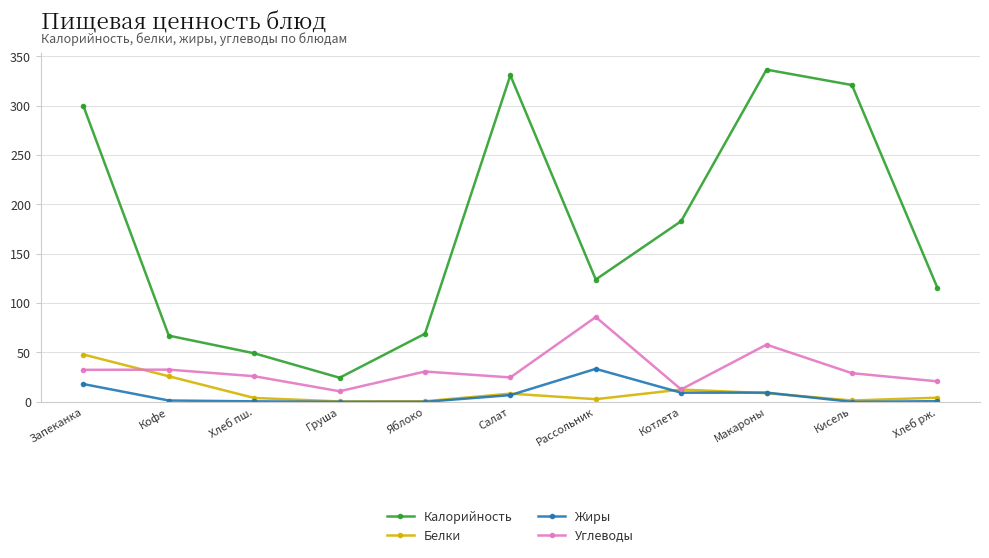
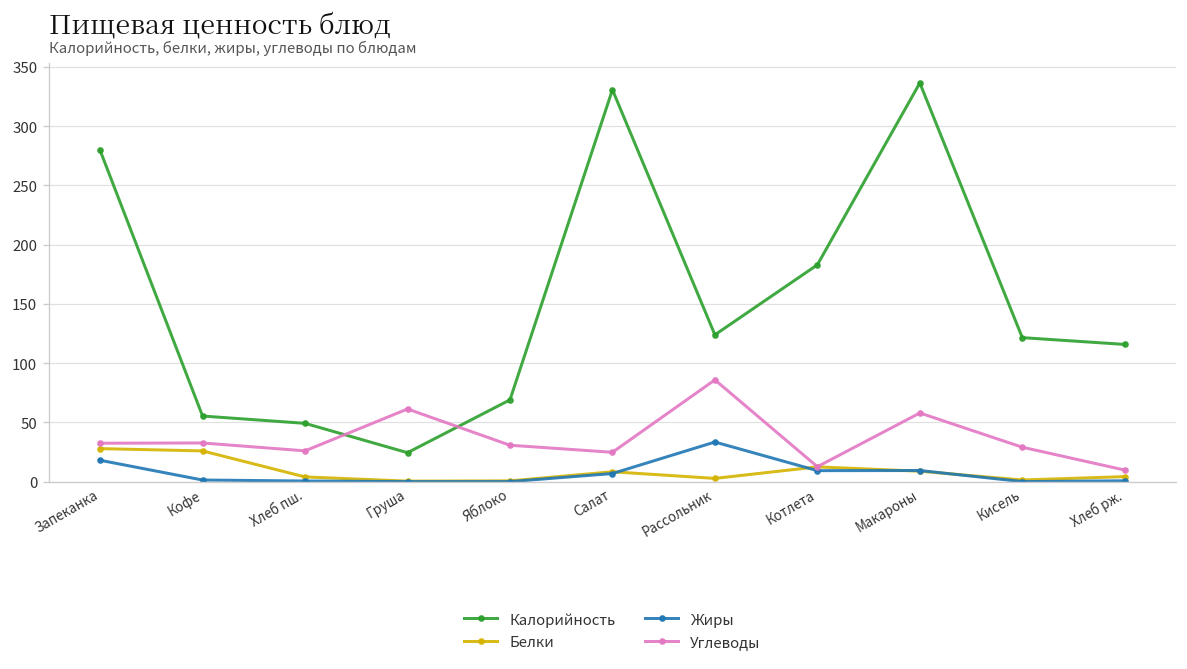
Калорийность, Запеканка: 300 -> 280
Белки, Запеканка: 50 -> 30
Калорийность, Кофе: 70 -> 60
Углеводы, Груша: 10 -> 60
Калорийность, Кисель: 320 -> 120
Углеводы, Хлеб рж.: 20 -> 10
